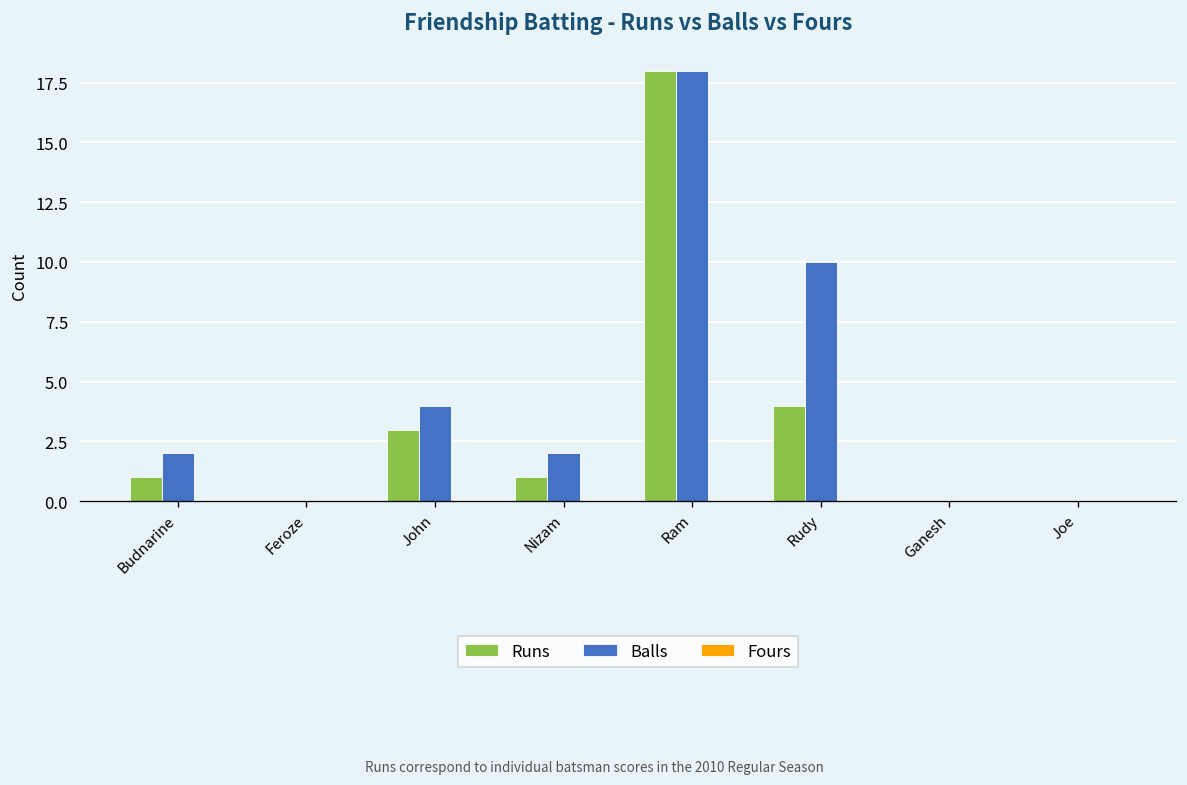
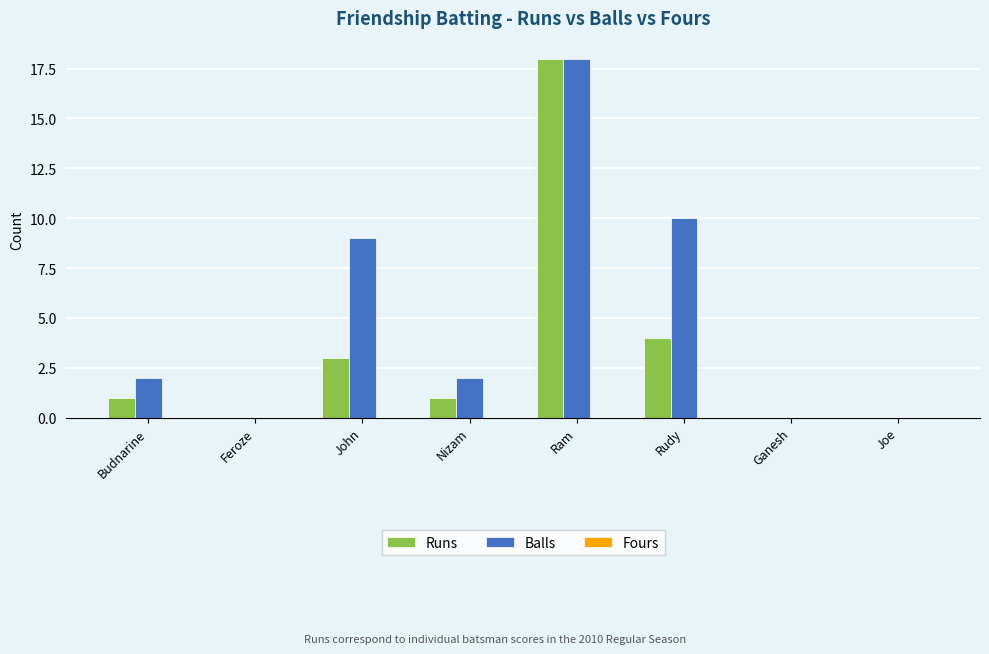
Balls, John: 4 -> 9
